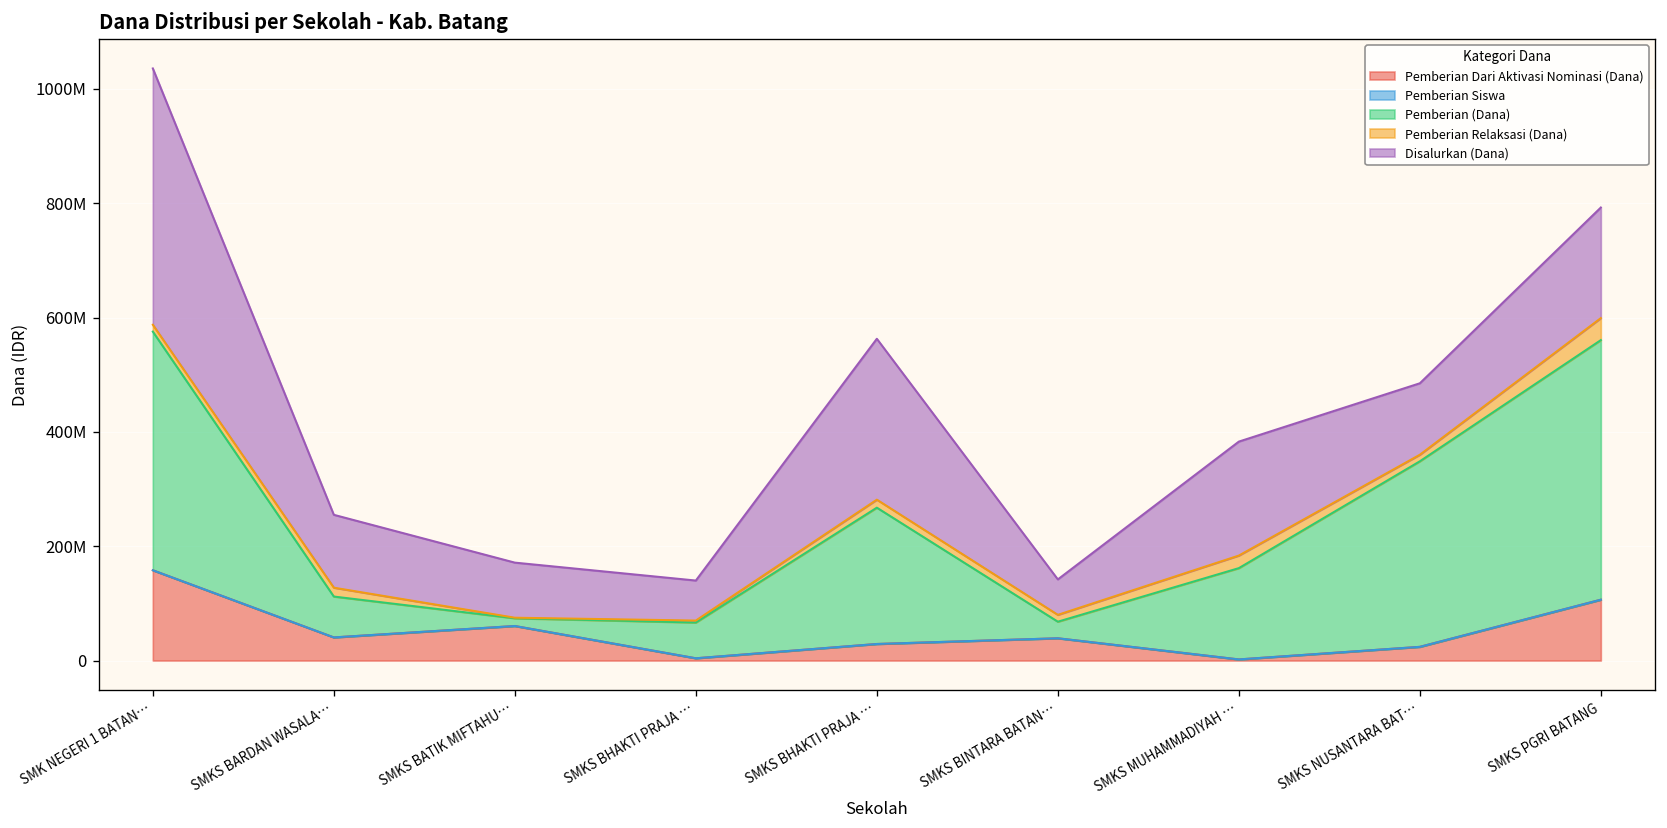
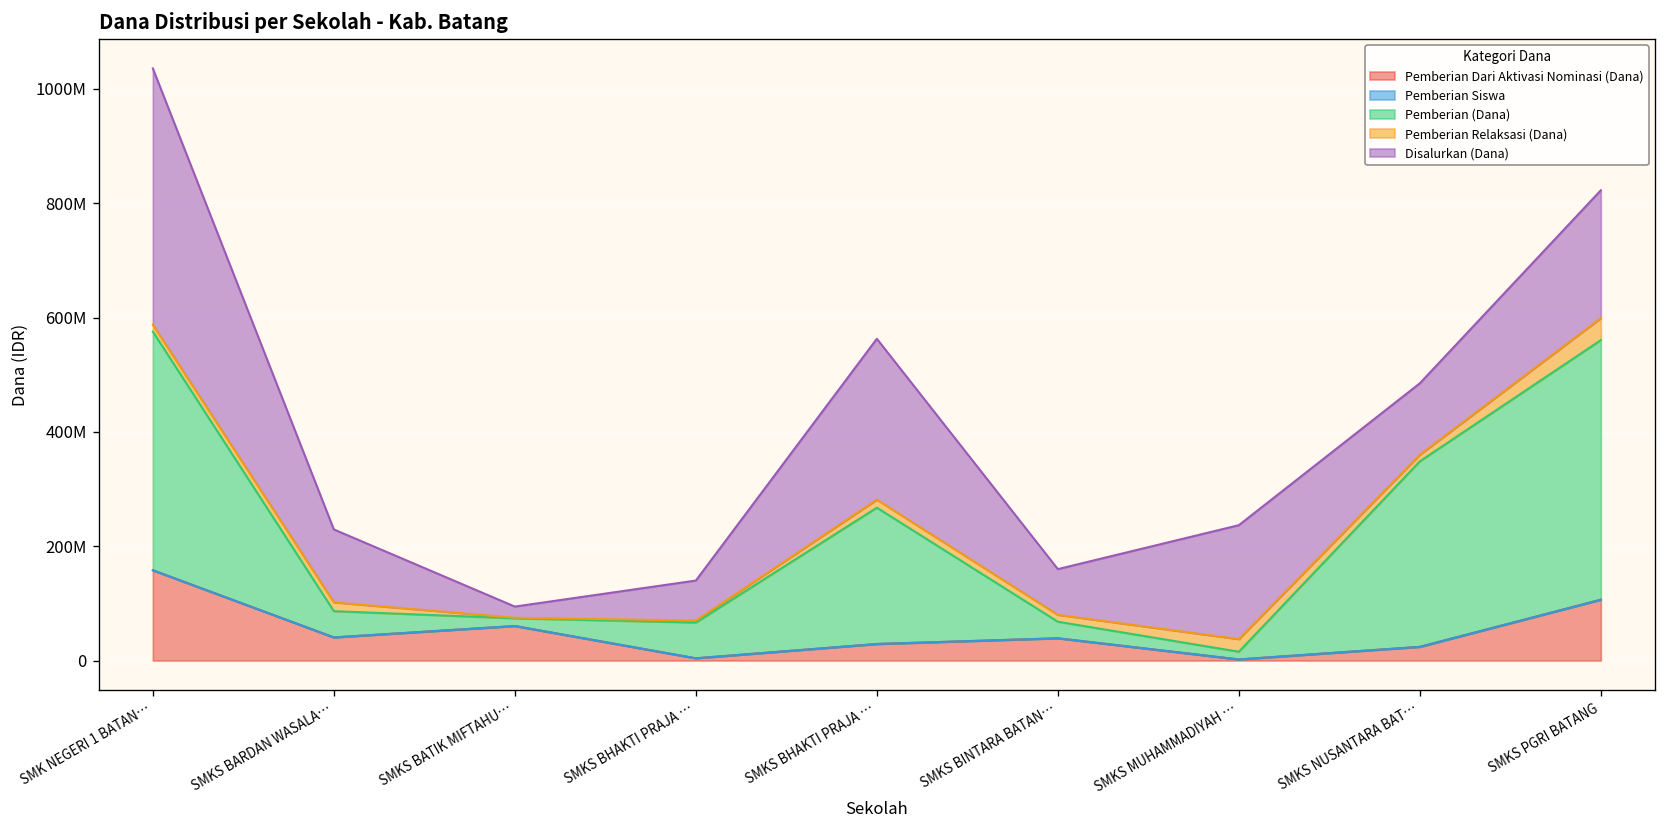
Pemberian (Dana), SMKS BARDAN WASALA…: 70000000 -> 50000000
Disalurkan (Dana), SMKS BATIK MIFTAHU…: 100000000 -> 20000000
Disalurkan (Dana), SMKS BINTARA BATAN…: 60000000 -> 80000000
Pemberian (Dana), SMKS MUHAMMADIYAH …: 160000000 -> 10000000
Disalurkan (Dana), SMKS PGRI BATANG: 190000000 -> 220000000
